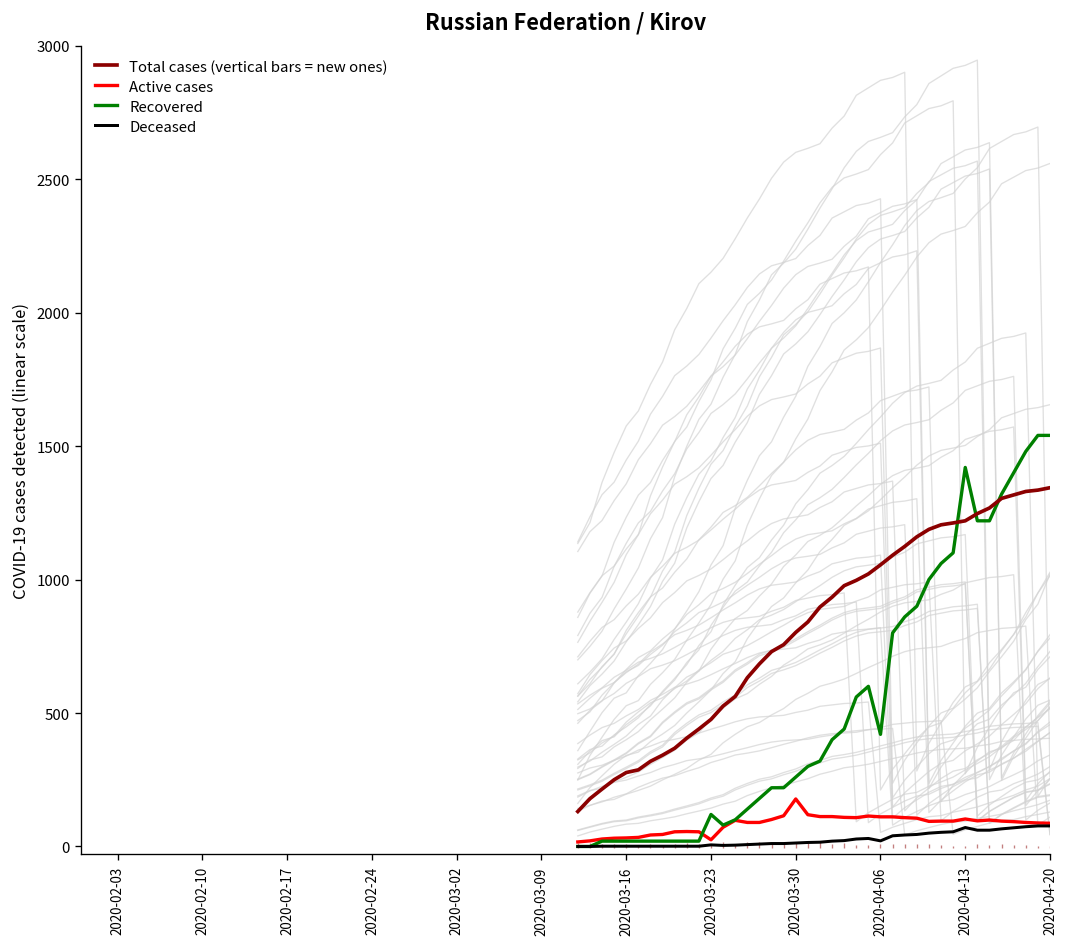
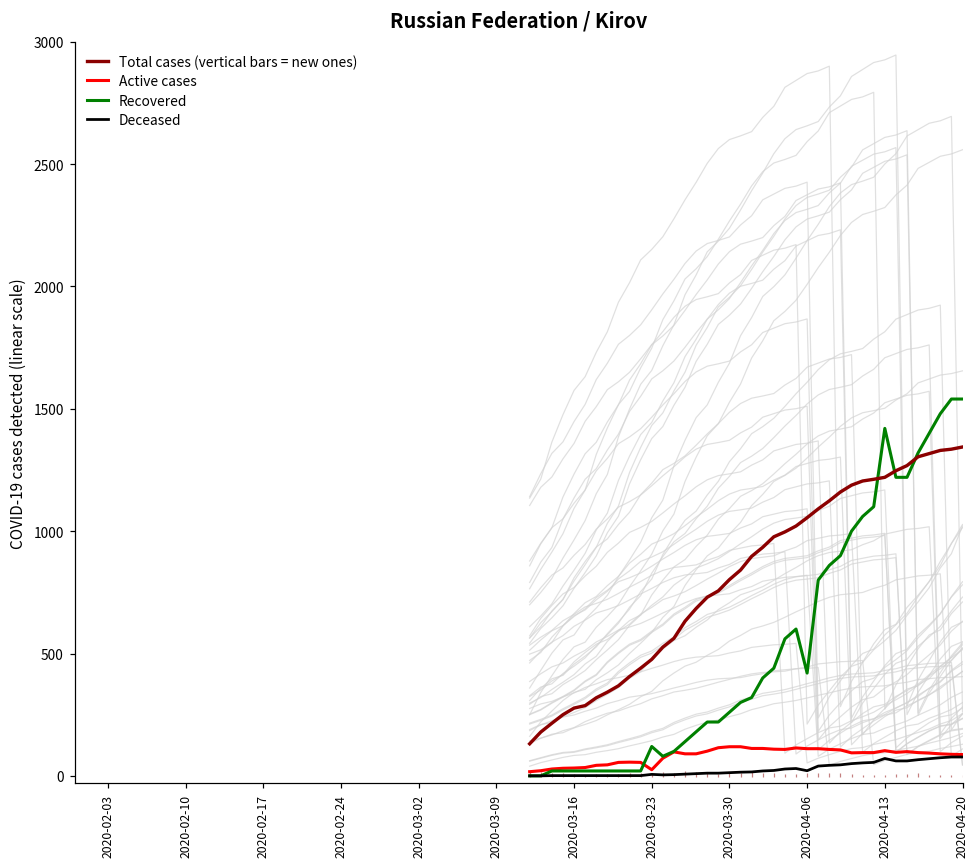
Active cases, 2020-03-30: 180 -> 120
